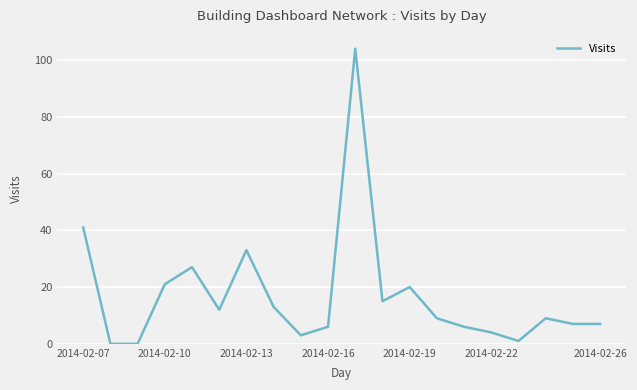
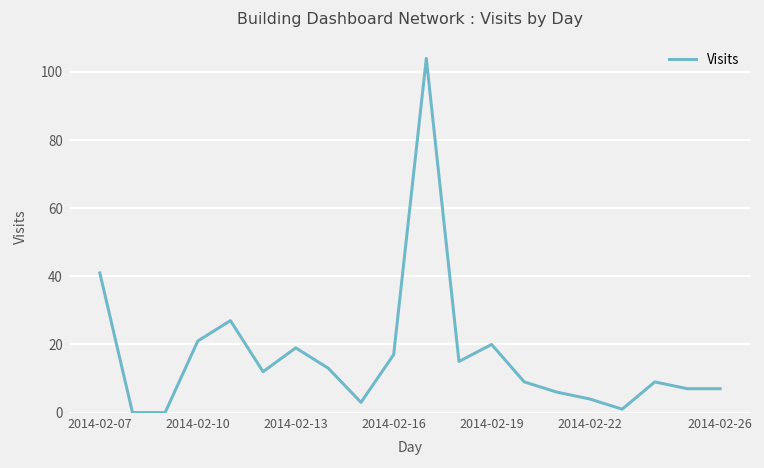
2014-02-13: 33 -> 19
2014-02-16: 6 -> 17
